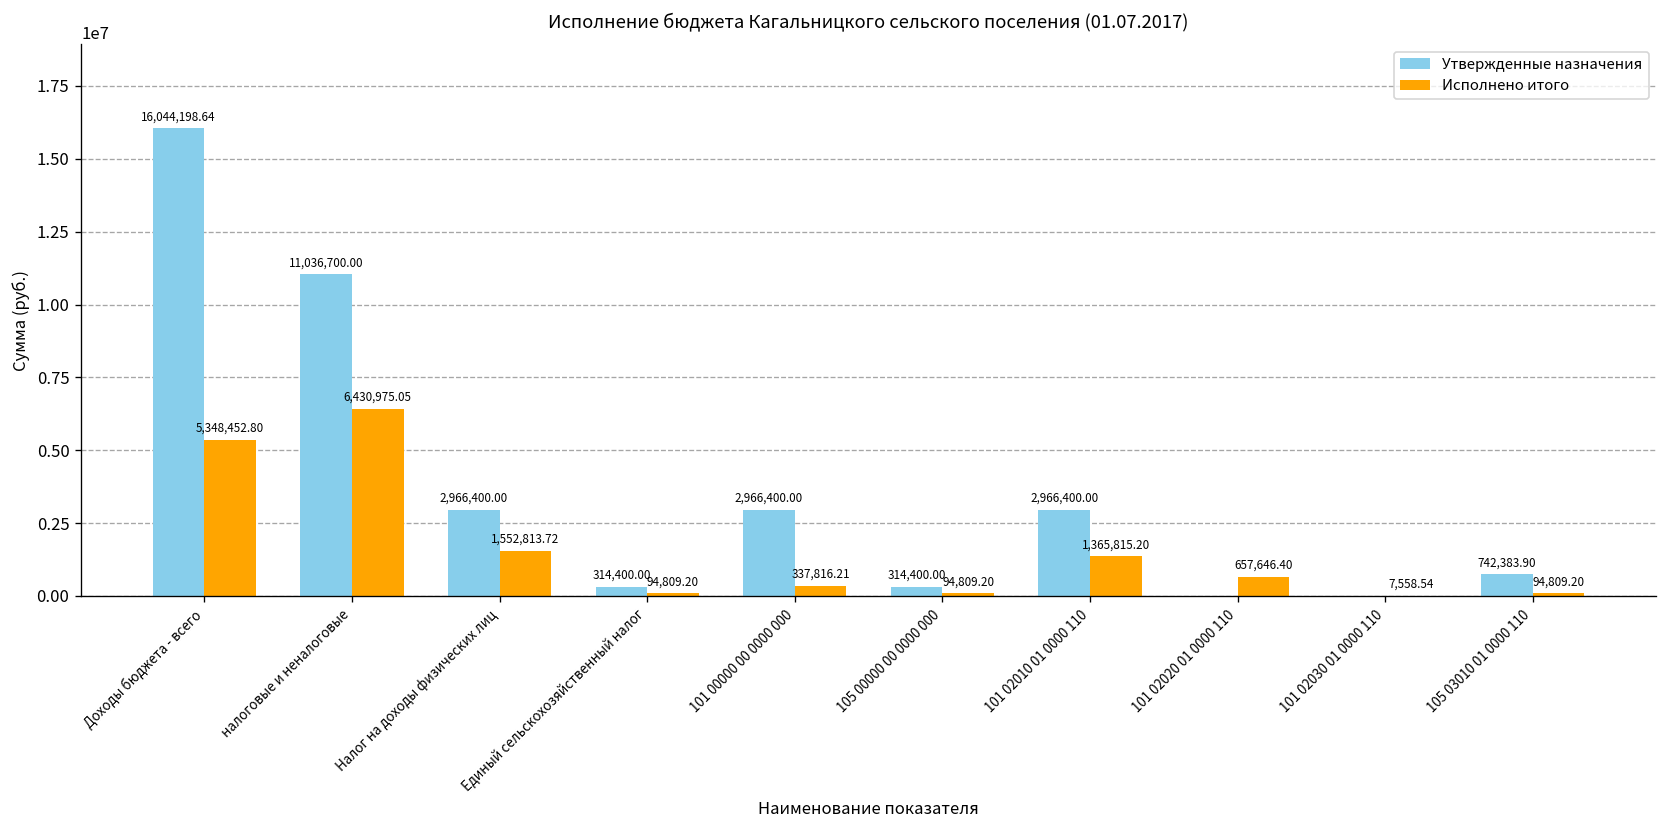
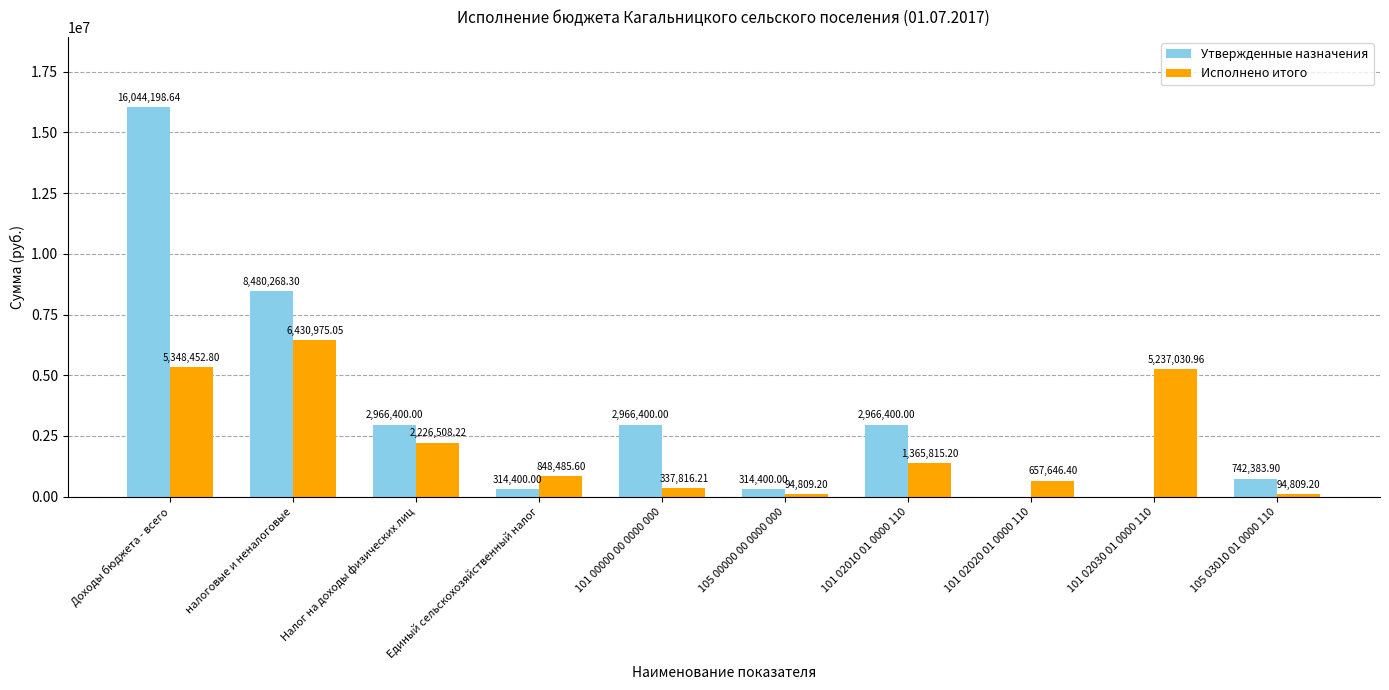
Утвержденные назначения, налоговые и неналоговые: 11,036,700.00 -> 8,480,268.30
Исполнено итого, Налог на доходы физических лиц: 1,552,813.72 -> 2,226,508.22
Исполнено итого, Единый сельскохозяйственный налог: 94,809.20 -> 848,485.60
Исполнено итого, 101 02030 01 0000 110: 7,558.54 -> 5,237,030.96
